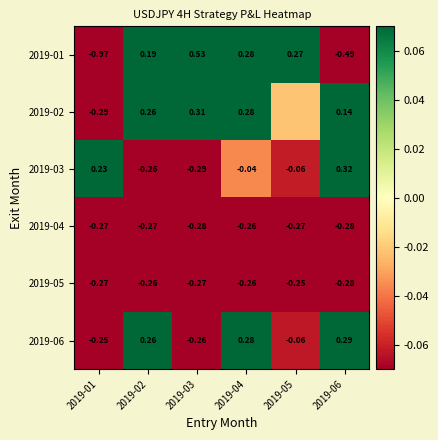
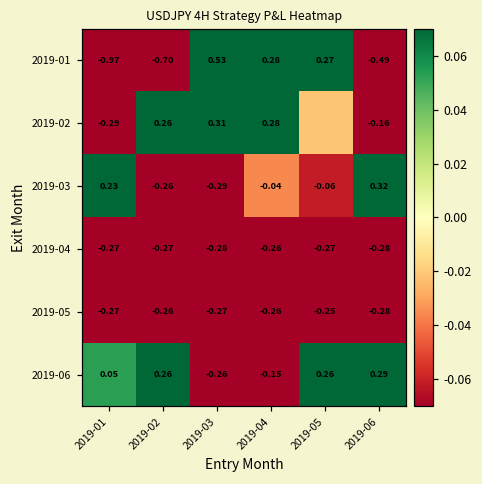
2019-01, 2019-02: 0.19 -> -0.70
2019-02, 2019-06: 0.14 -> -0.16
2019-06, 2019-01: -0.25 -> 0.05
2019-06, 2019-04: 0.28 -> -0.15
2019-06, 2019-05: -0.06 -> 0.26
